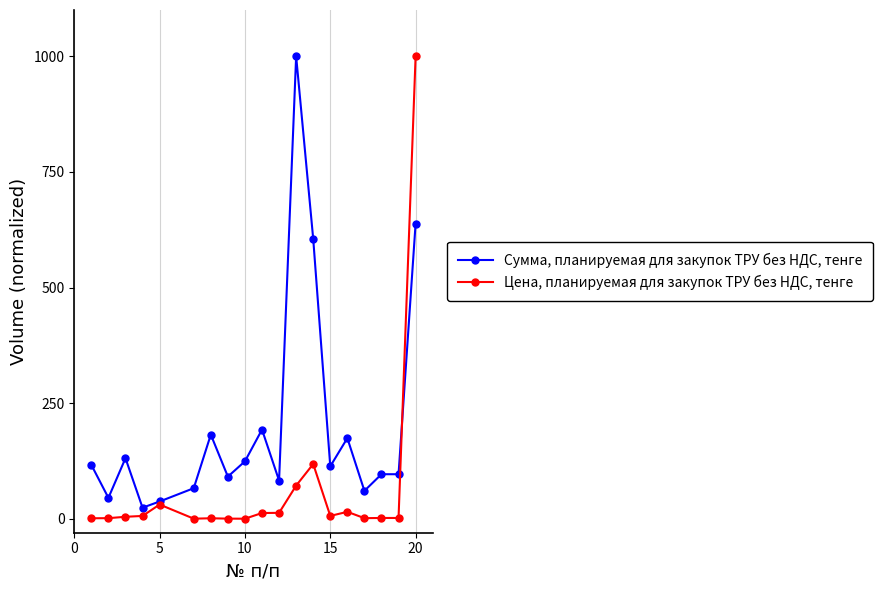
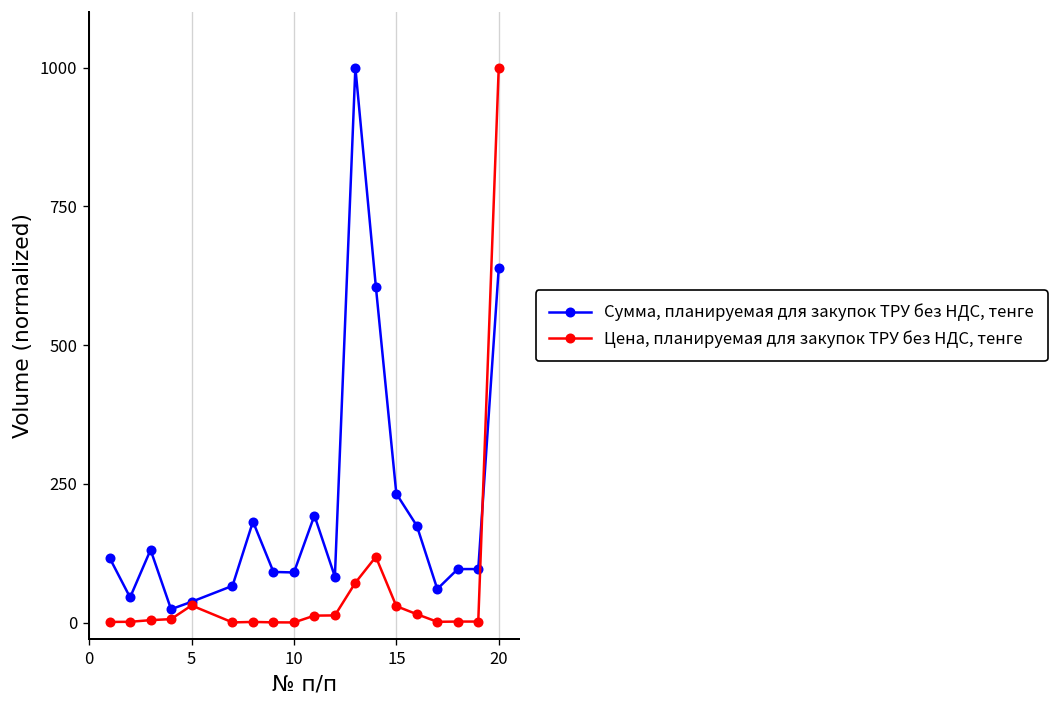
Сумма, планируемая для закупок ТРУ без НДС, тенге, 10: 120 -> 90
Сумма, планируемая для закупок ТРУ без НДС, тенге, 15: 110 -> 230
Цена, планируемая для закупок ТРУ без НДС, тенге, 15: 10 -> 30
